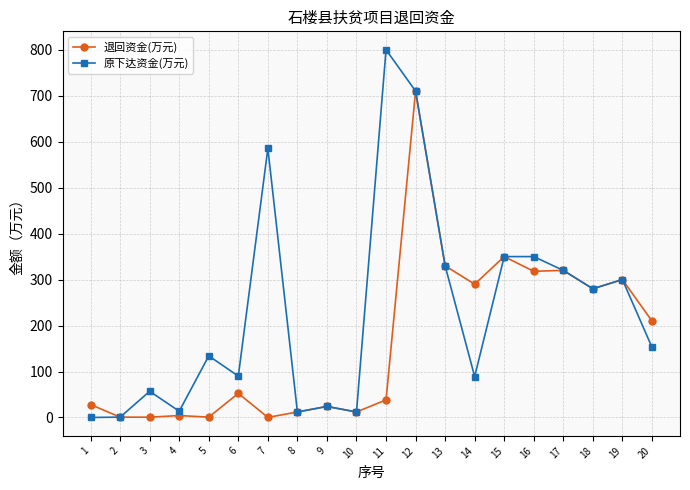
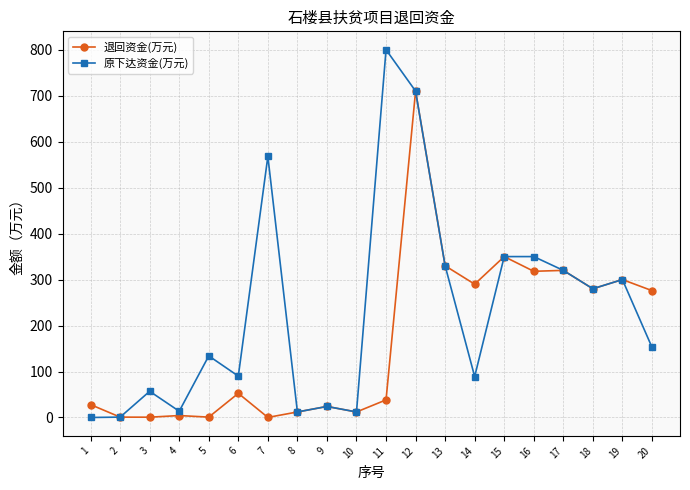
原下达资金(万元), 7: 590 -> 570
退回资金(万元), 20: 210 -> 280
